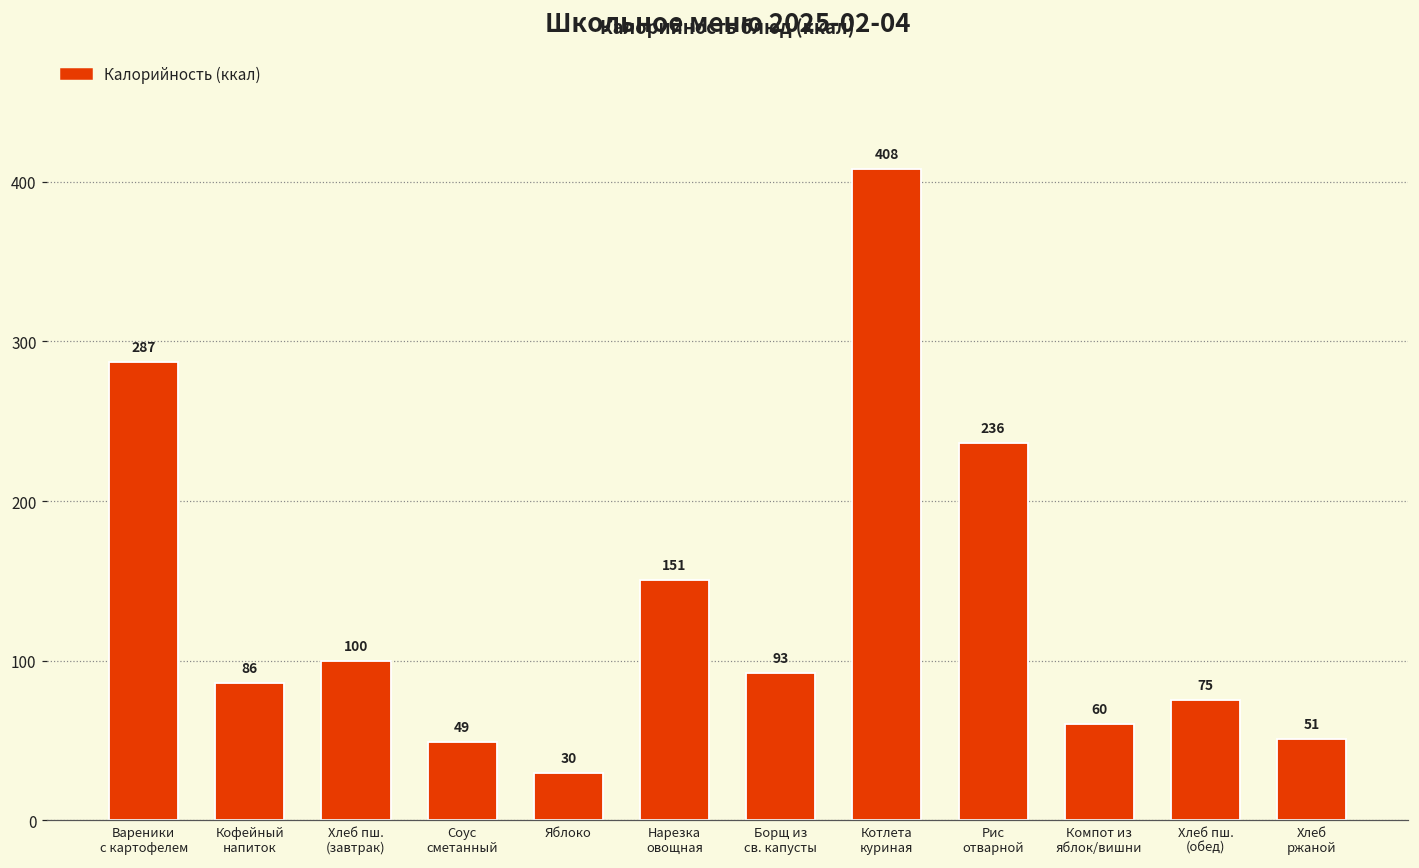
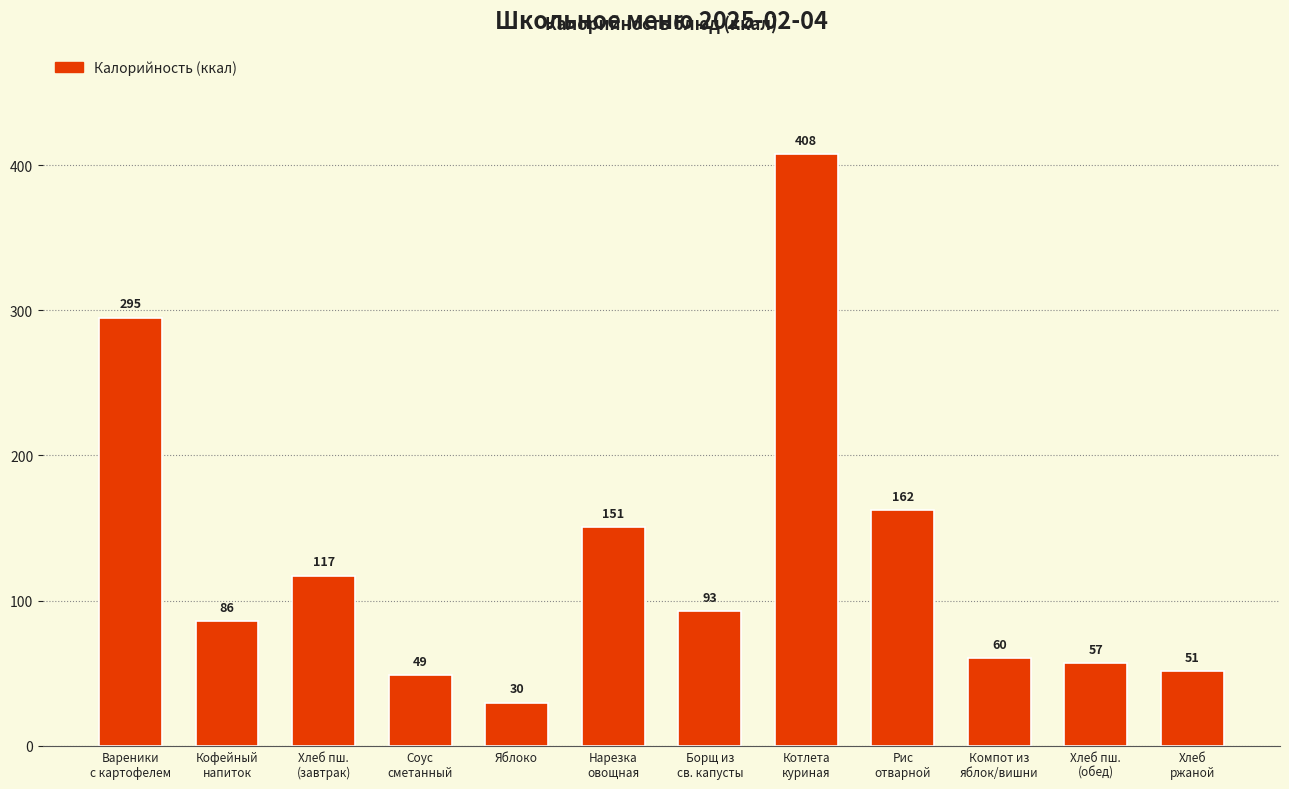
Вареники с картофелем: 287 -> 295
Хлеб пш. (завтрак): 100 -> 117
Рис отварной: 236 -> 162
Хлеб пш. (обед): 75 -> 57
